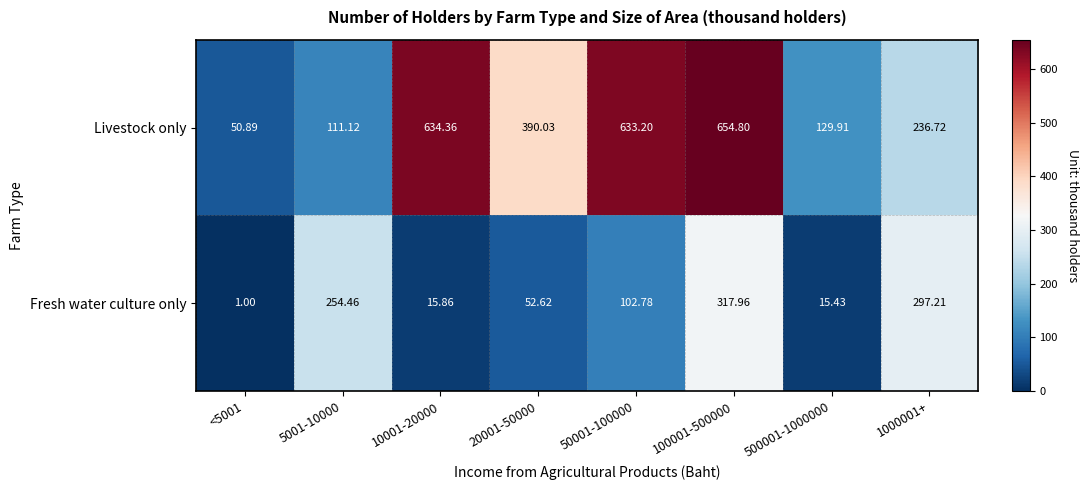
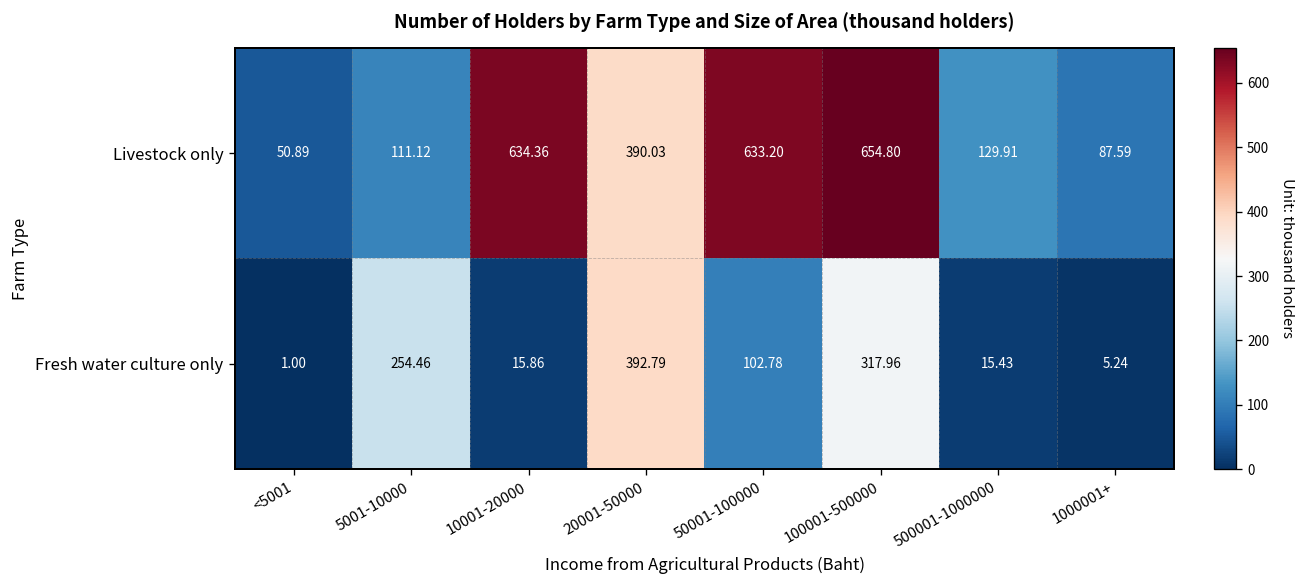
Livestock only, 1000001+: 236.72 -> 87.59
Fresh water culture only, 20001-50000: 52.62 -> 392.79
Fresh water culture only, 1000001+: 297.21 -> 5.24
